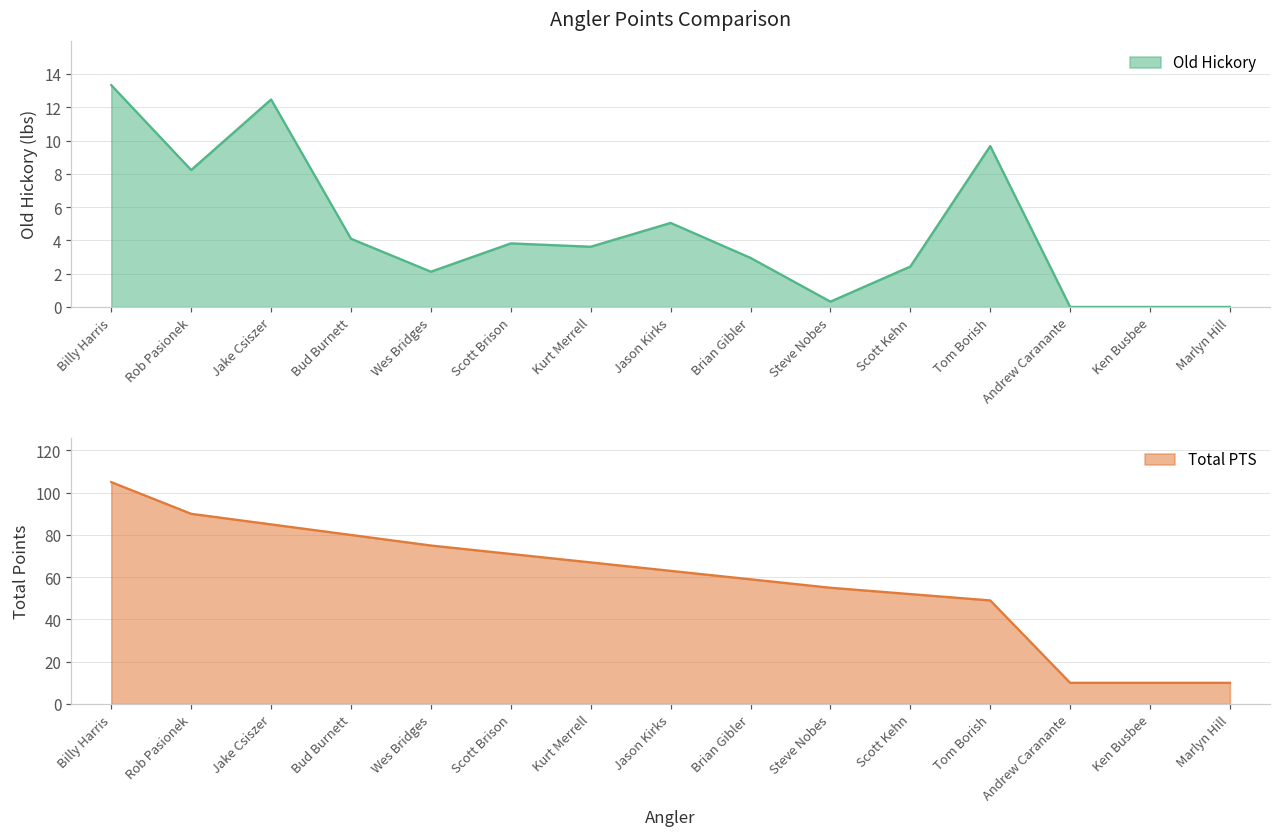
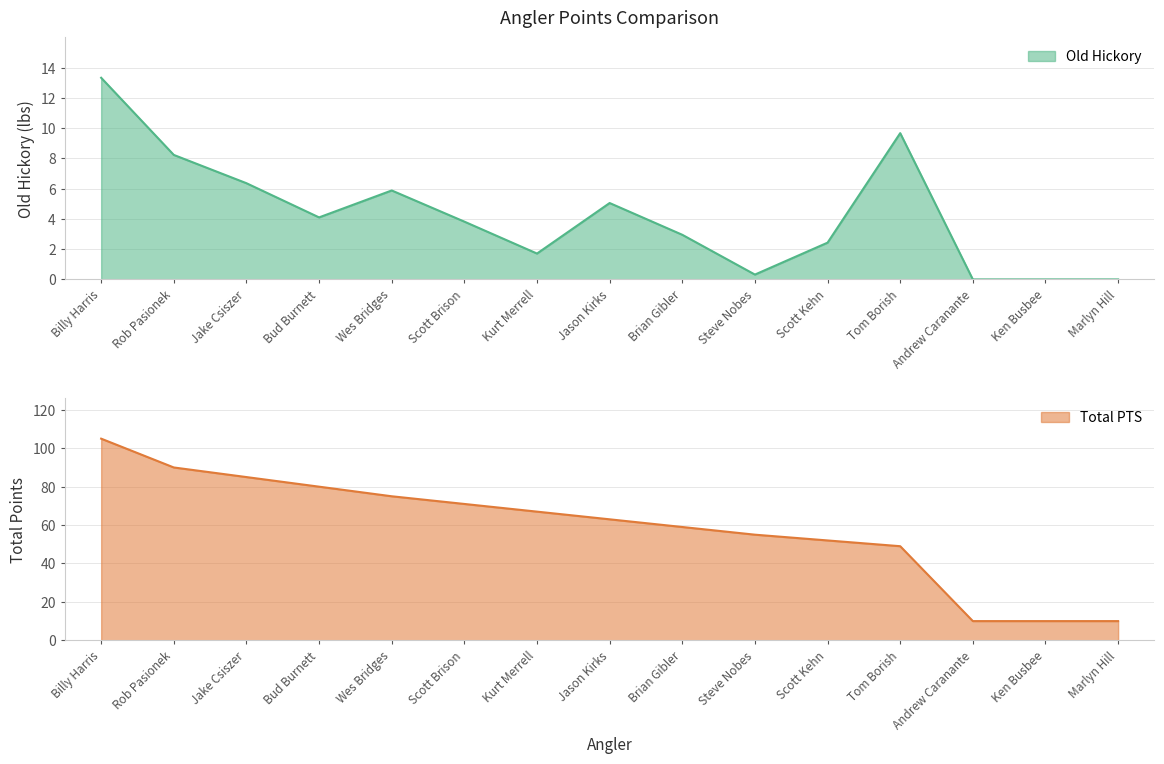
Angler Points Comparison, Jake Csiszer: 12.5 -> 6.4
Angler Points Comparison, Wes Bridges: 2.1 -> 5.9
Angler Points Comparison, Kurt Merrell: 3.6 -> 1.7
